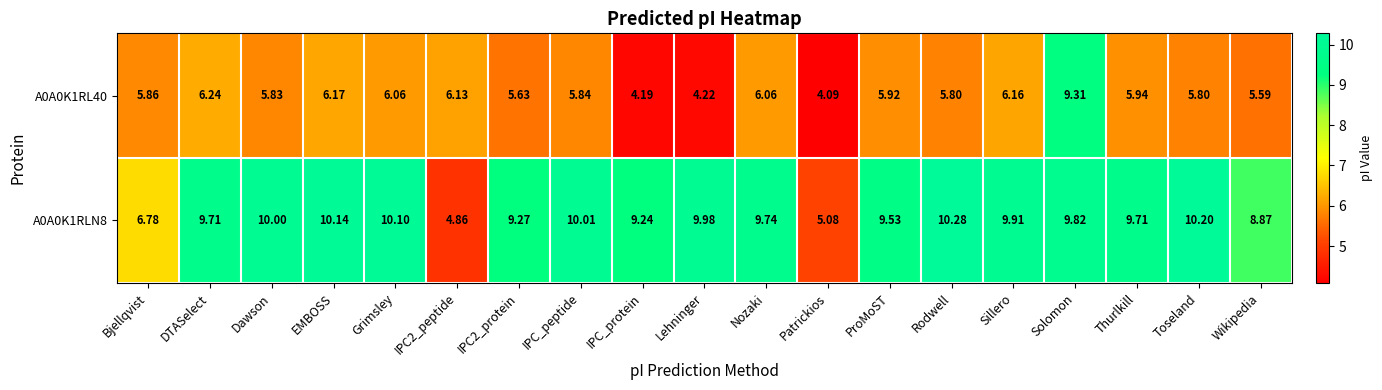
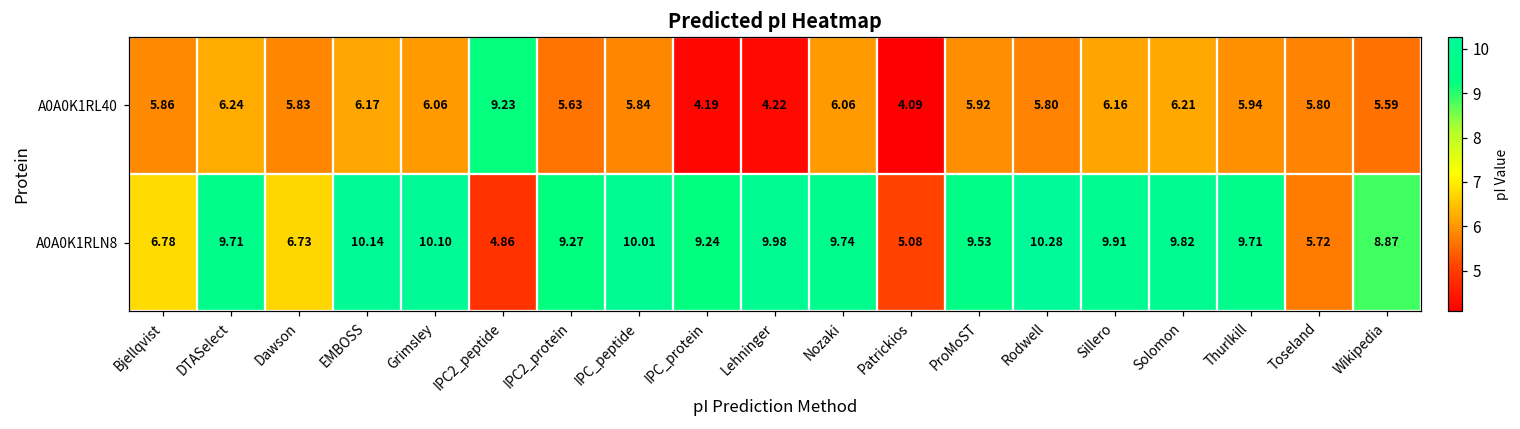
A0A0K1RL40, IPC2_peptide: 6.13 -> 9.23
A0A0K1RL40, Solomon: 9.31 -> 6.21
A0A0K1RLN8, Dawson: 10.00 -> 6.73
A0A0K1RLN8, Toseland: 10.20 -> 5.72
